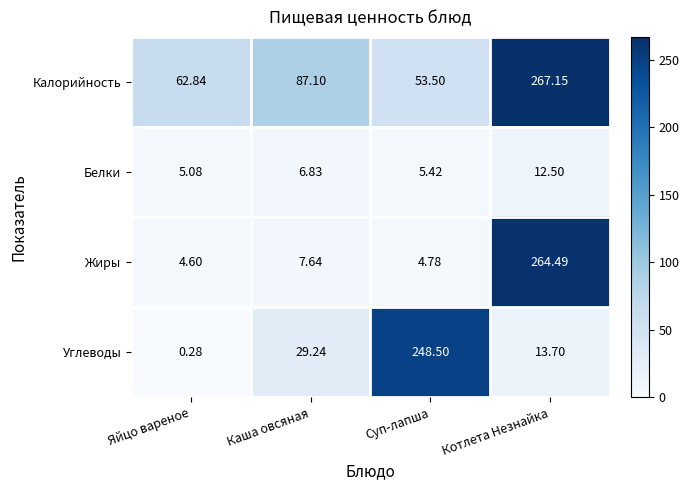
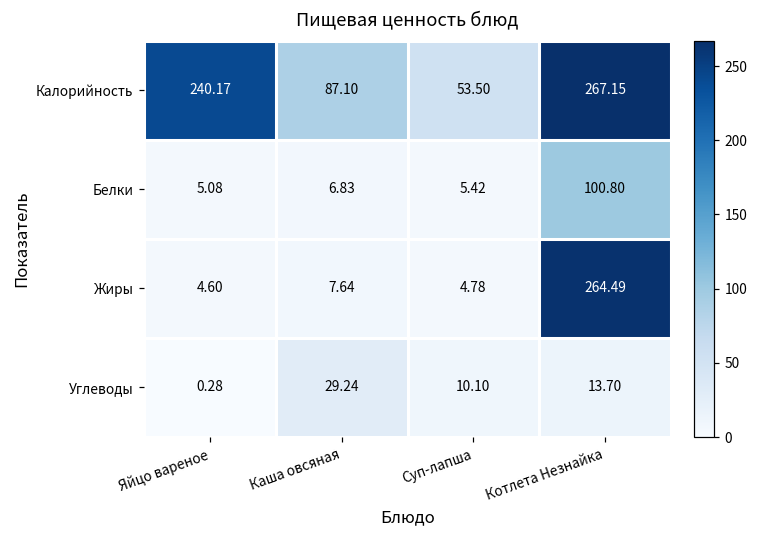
Калорийность, Яйцо вареное: 62.84 -> 240.17
Белки, Котлета Незнайка: 12.50 -> 100.80
Углеводы, Суп-лапша: 248.50 -> 10.10
